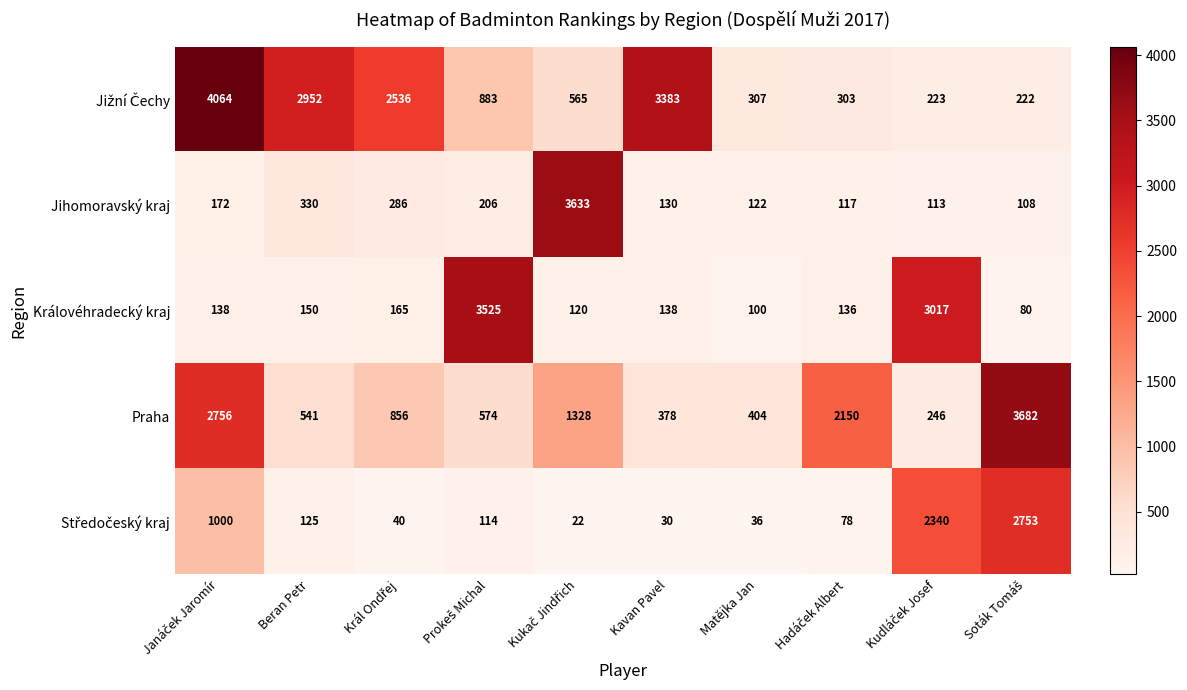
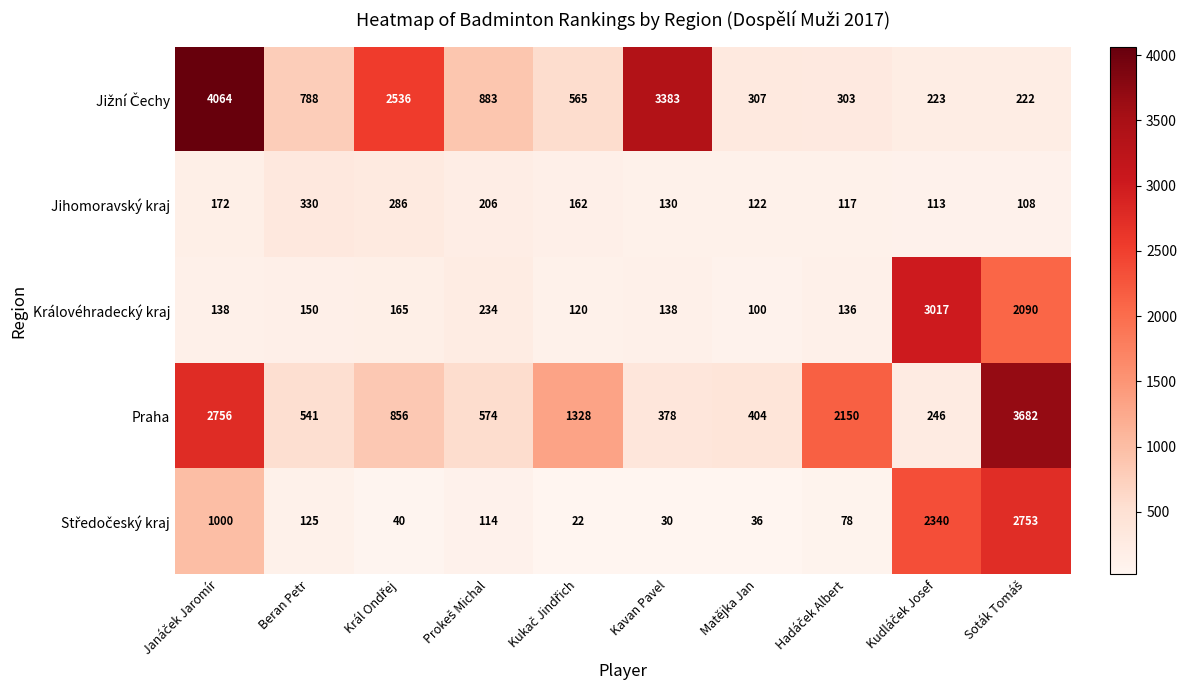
Jižní Čechy, Beran Petr: 2952 -> 788
Jihomoravský kraj, Kukač Jindřich: 3633 -> 162
Královéhradecký kraj, Prokeš Michal: 3525 -> 234
Královéhradecký kraj, Soták Tomáš: 80 -> 2090
